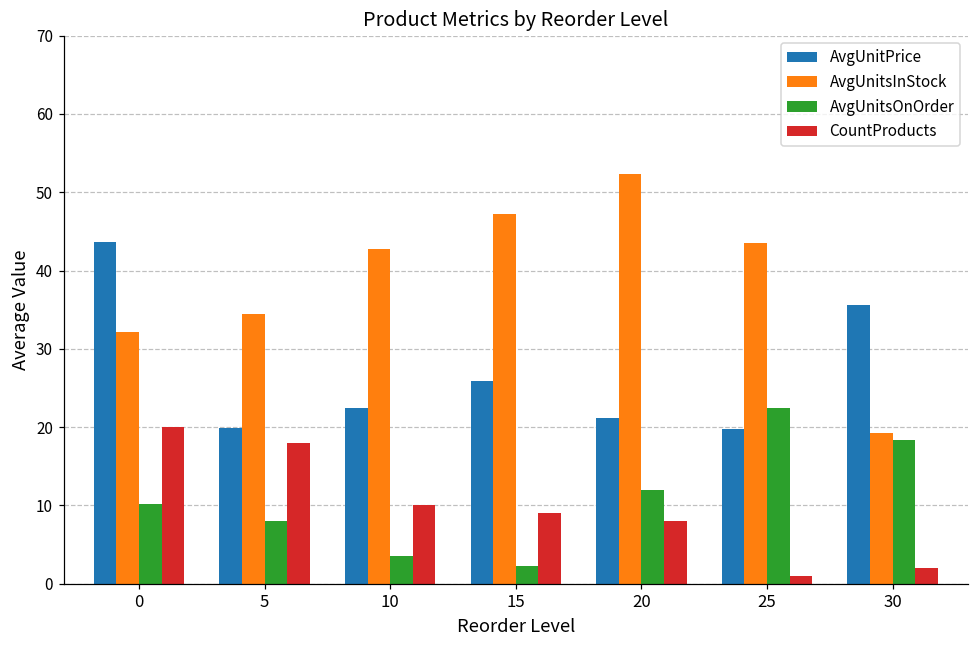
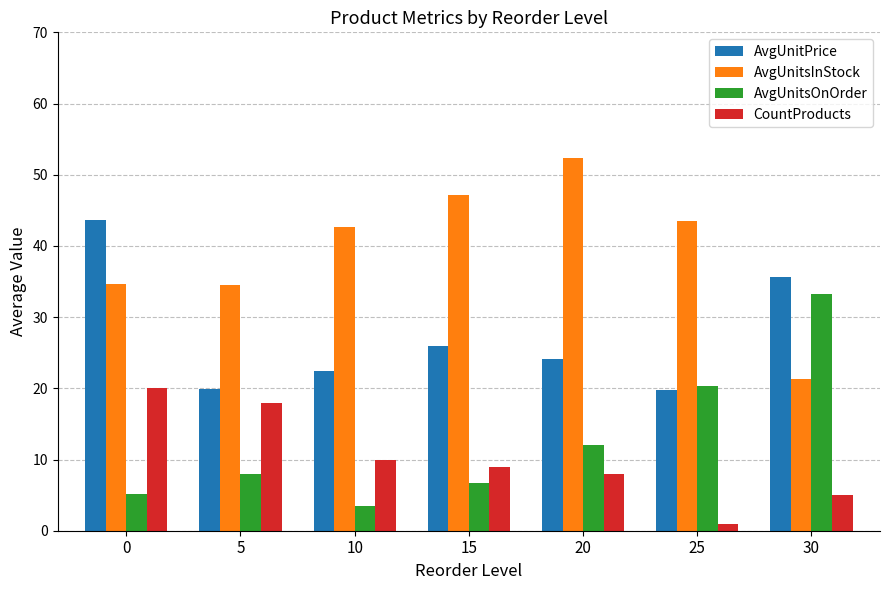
AvgUnitsInStock, 0: 32 -> 35
AvgUnitsOnOrder, 0: 10 -> 5
AvgUnitsOnOrder, 15: 2 -> 7
AvgUnitPrice, 20: 21 -> 24
AvgUnitsOnOrder, 25: 23 -> 20
AvgUnitsInStock, 30: 19 -> 21
AvgUnitsOnOrder, 30: 18 -> 33
CountProducts, 30: 2 -> 5
